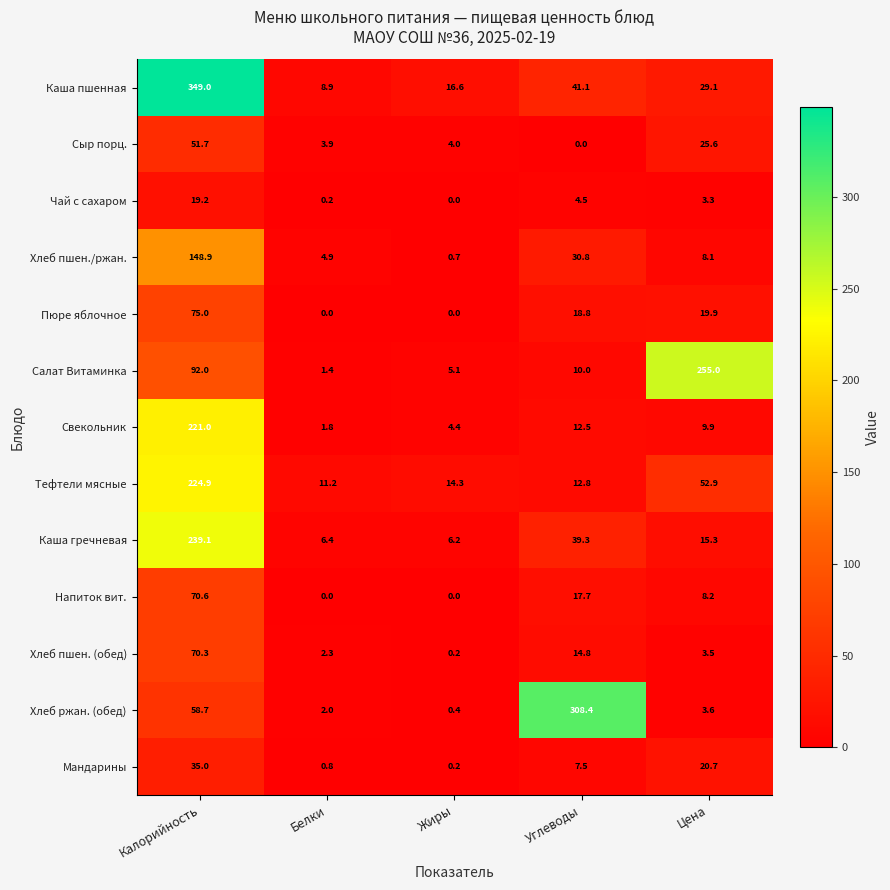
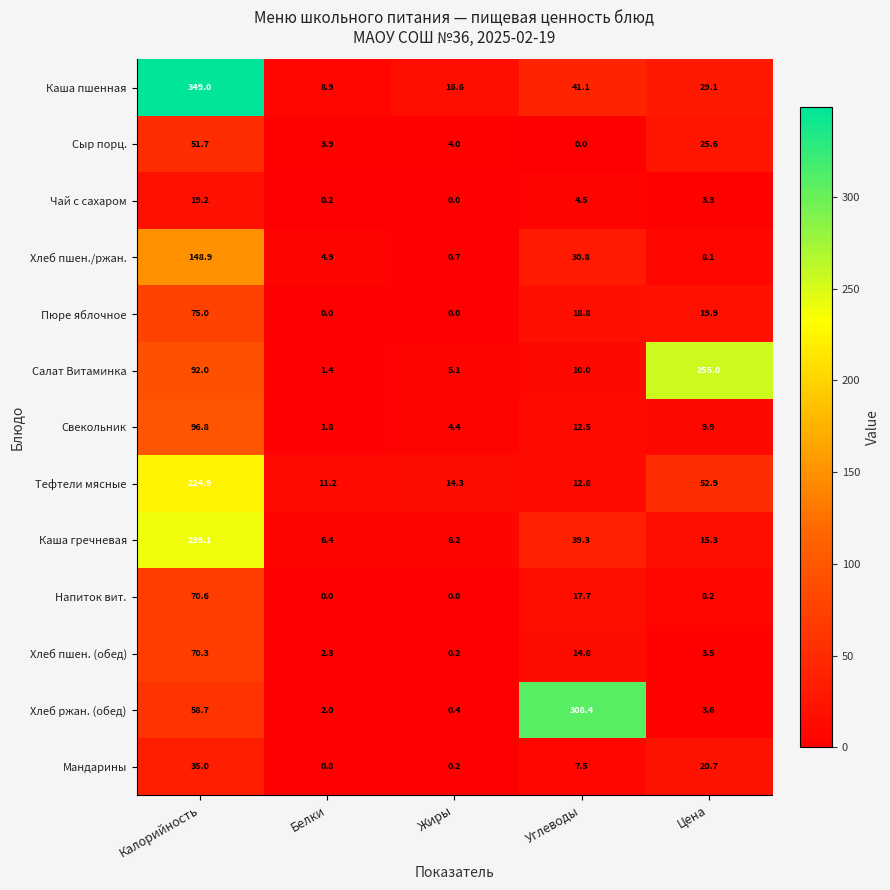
Свекольник, Калорийность: 221.0 -> 96.8
